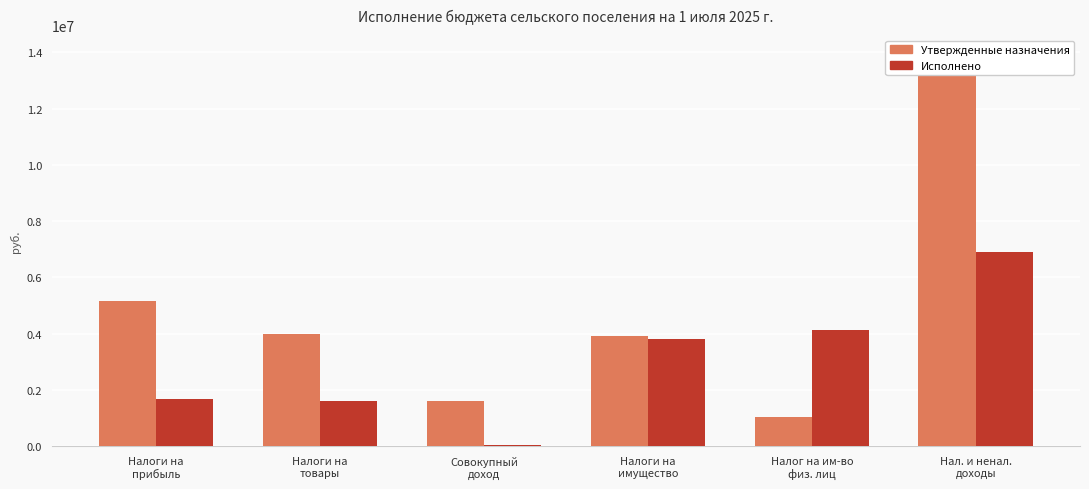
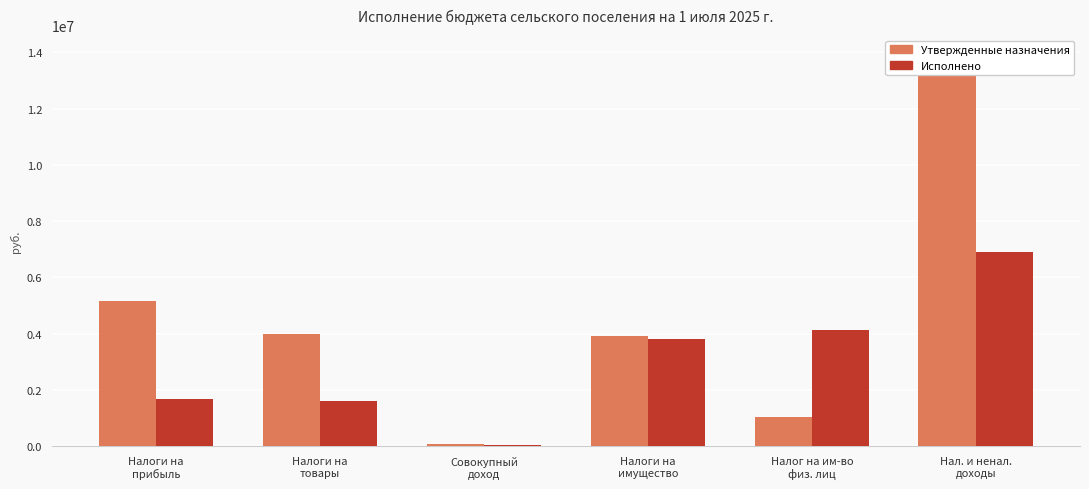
Утвержденные назначения, Совокупный доход: 1600000 -> 100000
